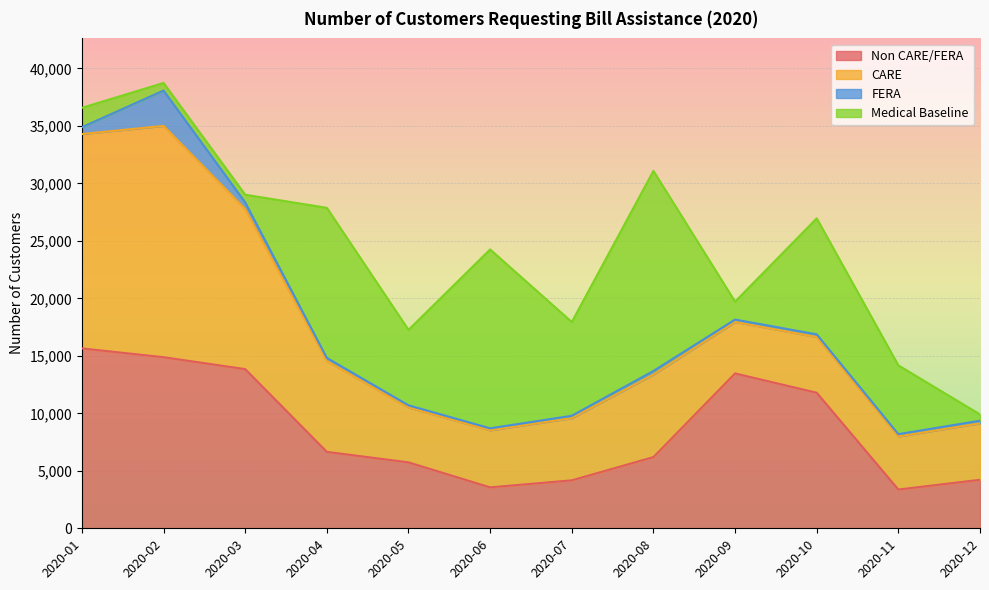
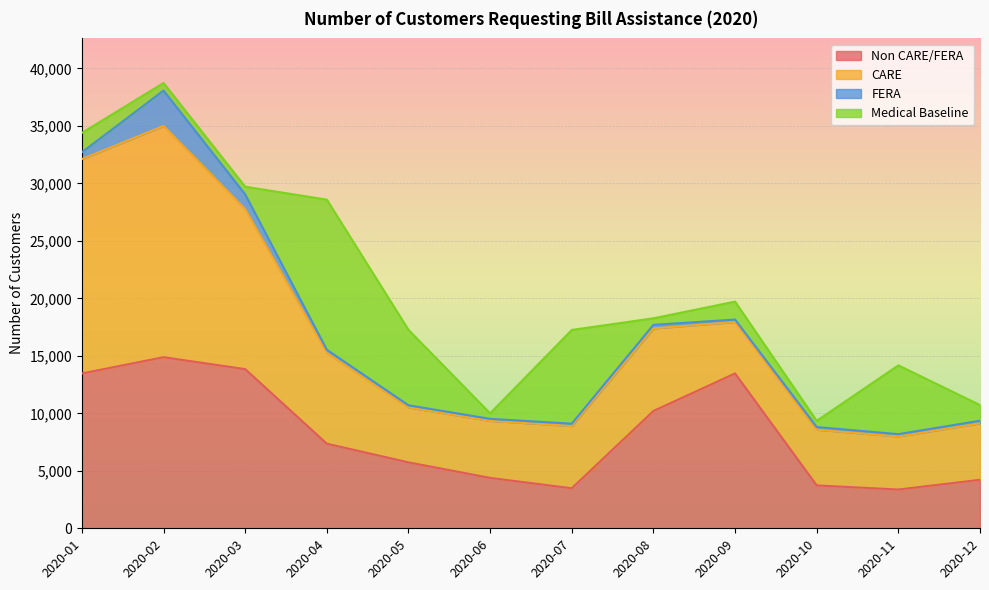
Non CARE/FERA, 2020-01: 15,600 -> 13,500
FERA, 2020-03: 600 -> 1,300
Non CARE/FERA, 2020-04: 6,600 -> 7,400
Non CARE/FERA, 2020-06: 3,600 -> 4,400
Medical Baseline, 2020-06: 15,600 -> 500
Non CARE/FERA, 2020-07: 4,200 -> 3,500
Non CARE/FERA, 2020-08: 6,200 -> 10,200
Medical Baseline, 2020-08: 17,400 -> 600
Non CARE/FERA, 2020-10: 11,800 -> 3,700
Medical Baseline, 2020-10: 10,100 -> 500
Medical Baseline, 2020-12: 500 -> 1,400
